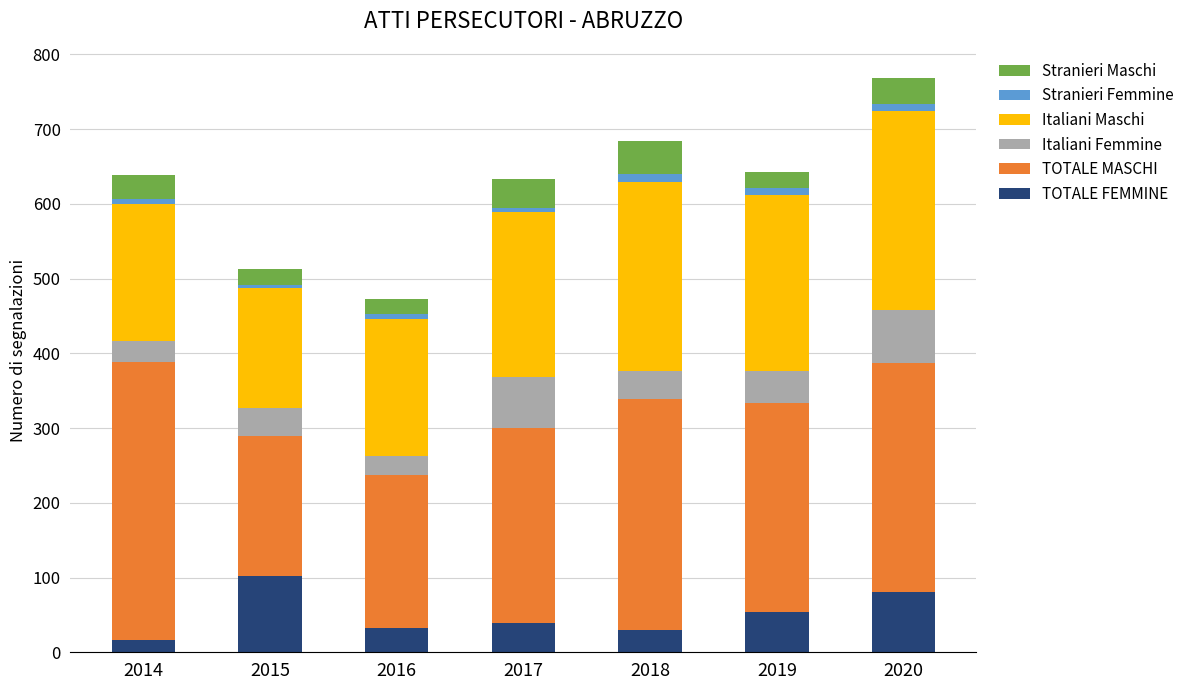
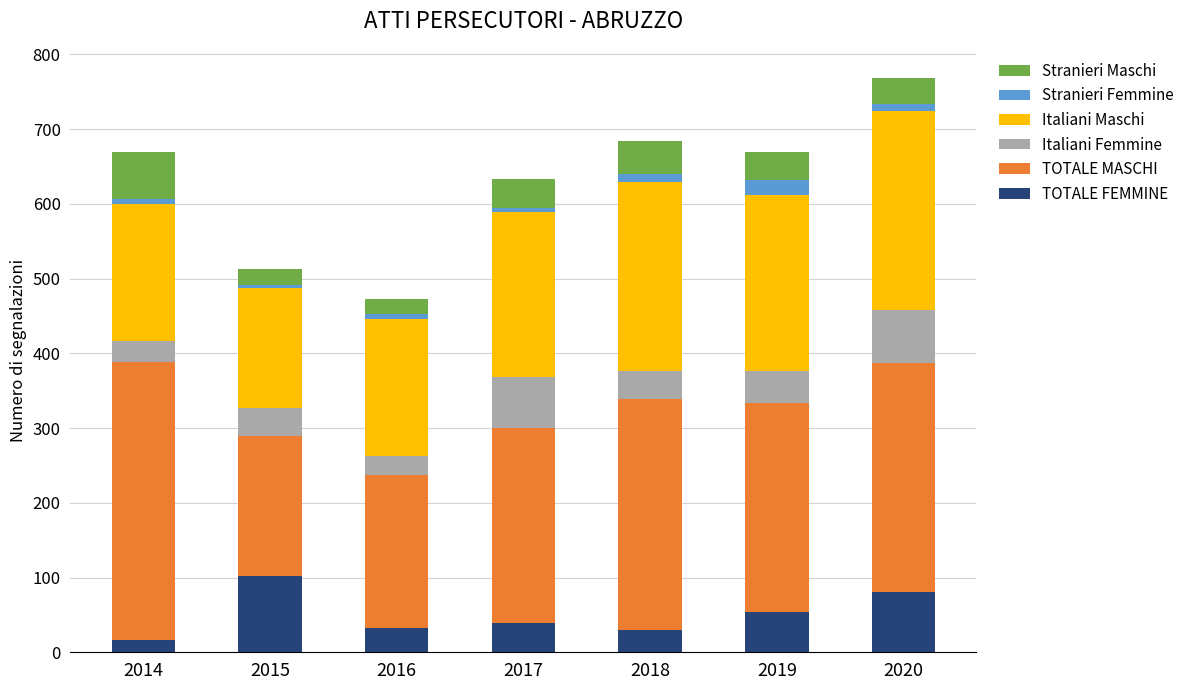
Stranieri Maschi, 2014: 30 -> 60
Stranieri Femmine, 2019: 10 -> 20
Stranieri Maschi, 2019: 20 -> 40
